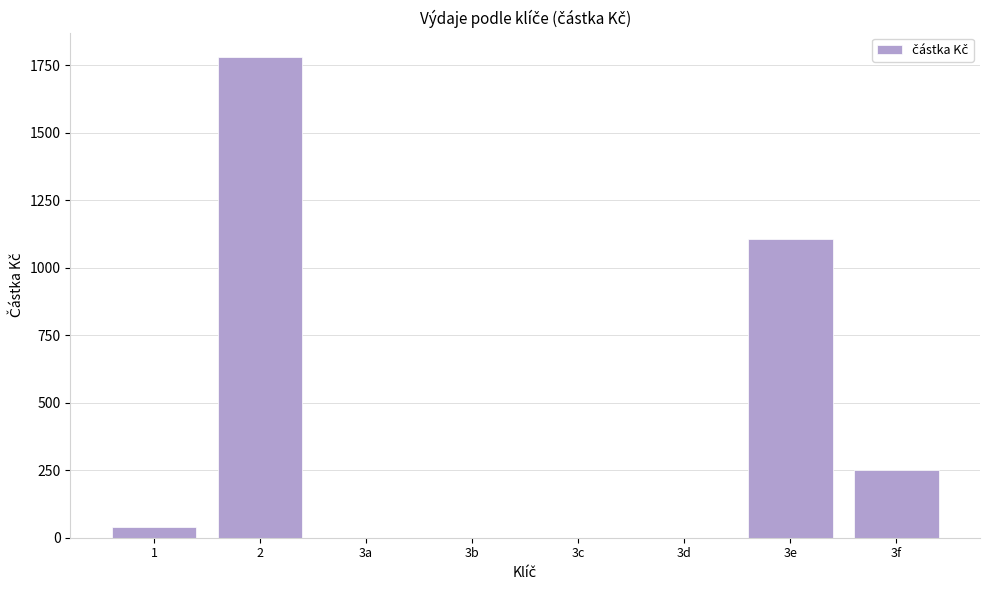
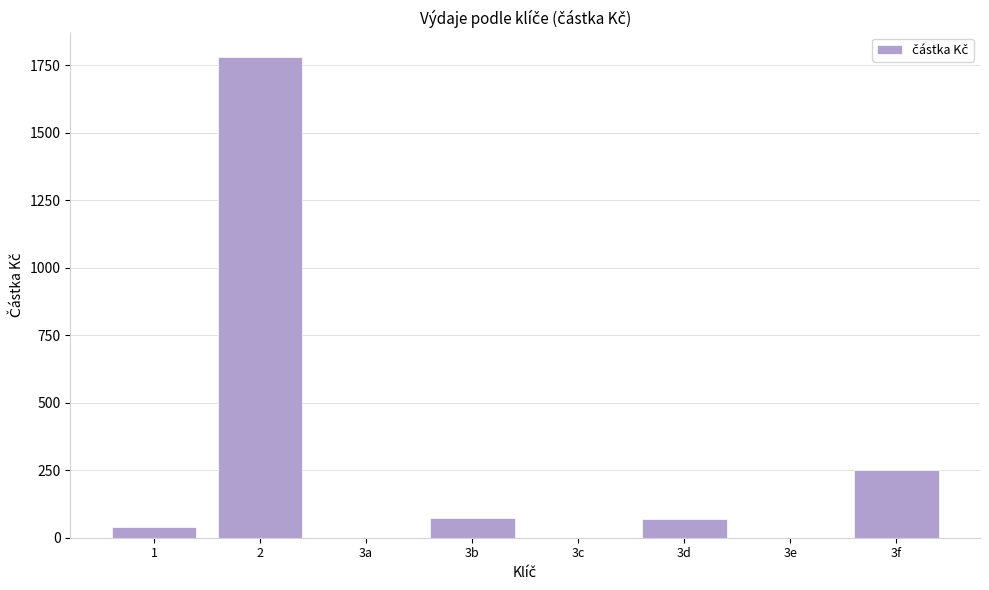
3b: 0 -> 70
3d: 0 -> 70
3e: 1110 -> 0
